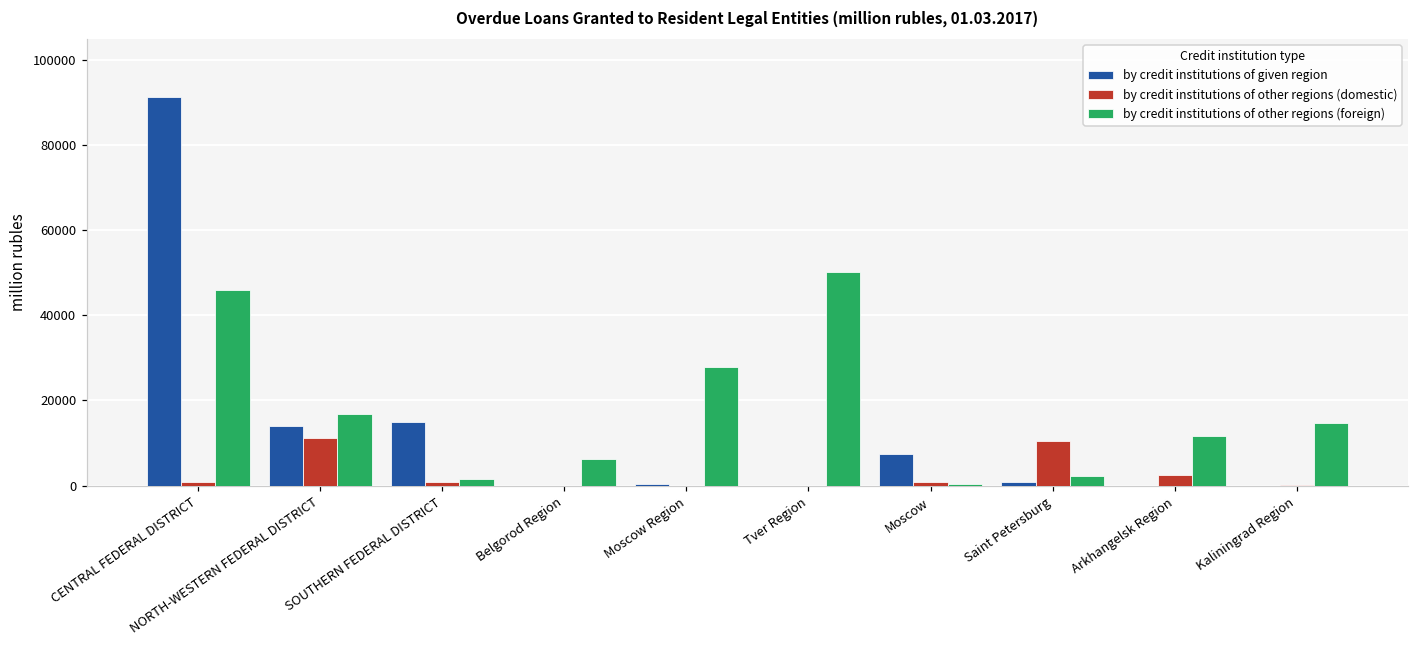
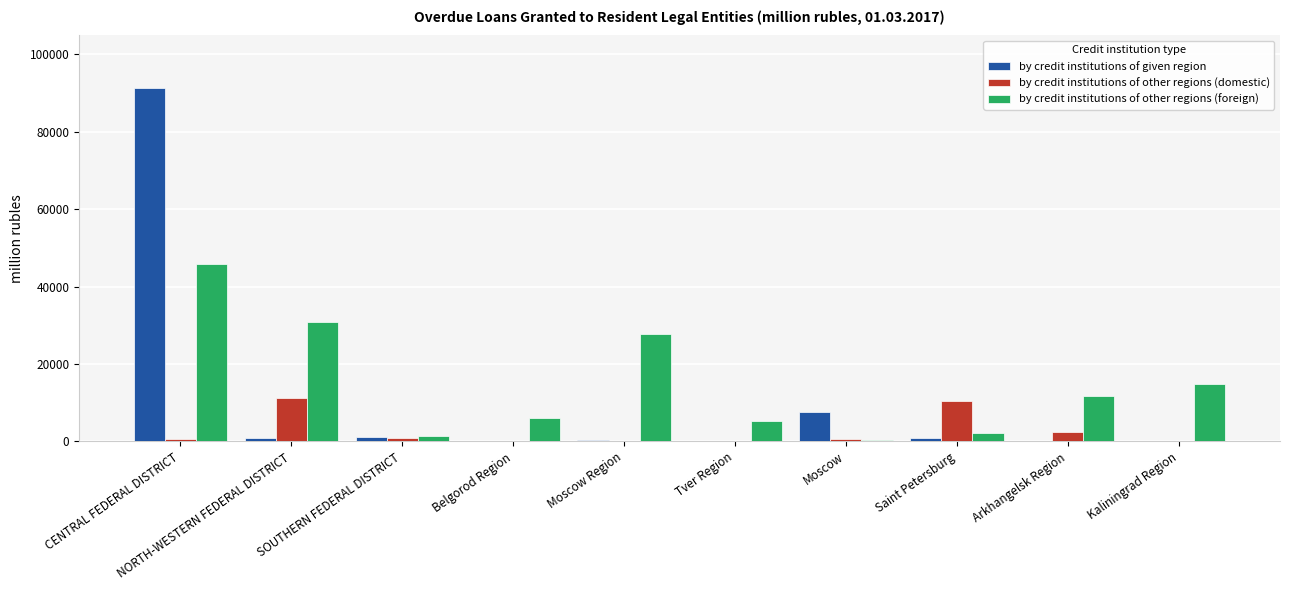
by credit institutions of given region, NORTH-WESTERN FEDERAL DISTRICT: 14000 -> 1000
by credit institutions of other regions (foreign), NORTH-WESTERN FEDERAL DISTRICT: 17000 -> 31000
by credit institutions of given region, SOUTHERN FEDERAL DISTRICT: 15000 -> 1000
by credit institutions of other regions (foreign), Tver Region: 50000 -> 5000
